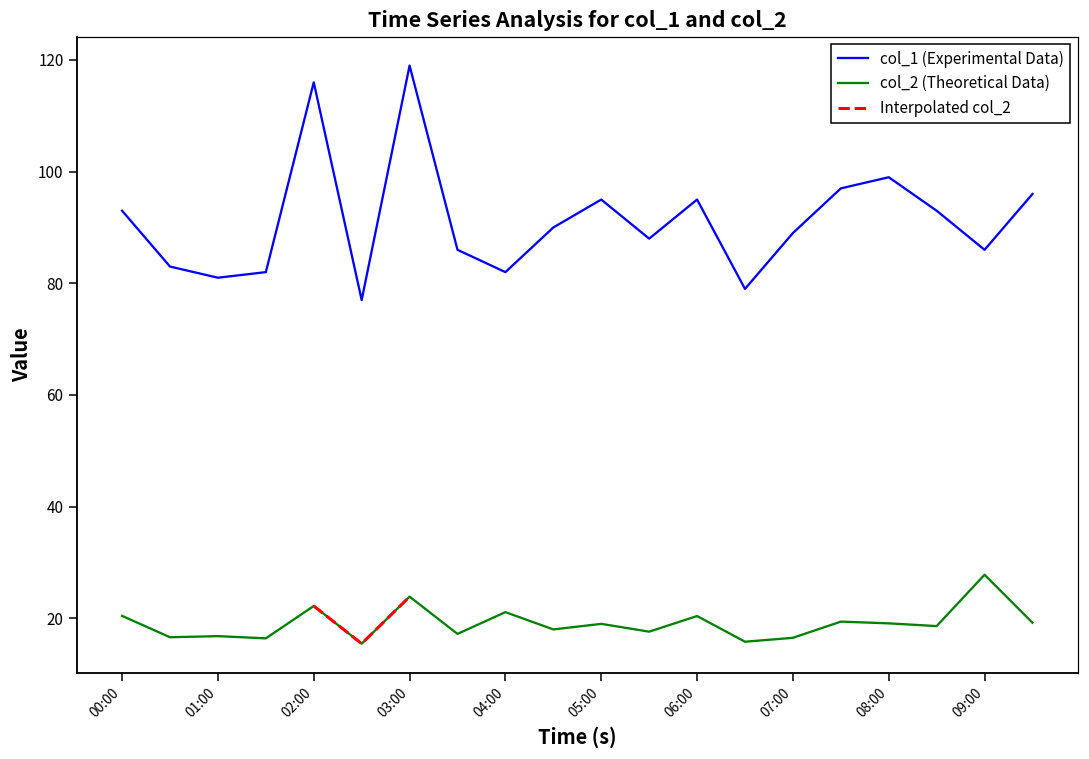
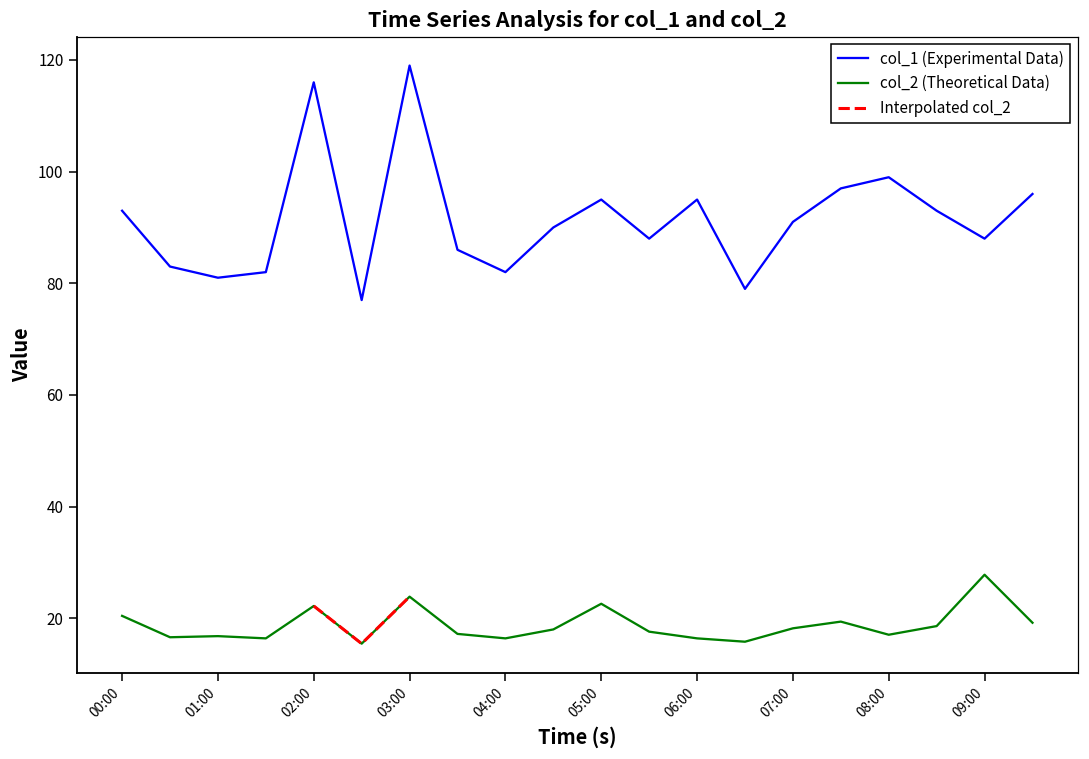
col_2 (Theoretical Data), 04:00: 21 -> 16
col_2 (Theoretical Data), 05:00: 19 -> 23
col_2 (Theoretical Data), 06:00: 20 -> 16
col_1 (Experimental Data), 07:00: 89 -> 91
col_2 (Theoretical Data), 07:00: 17 -> 18
col_2 (Theoretical Data), 08:00: 19 -> 17
col_1 (Experimental Data), 09:00: 86 -> 88
